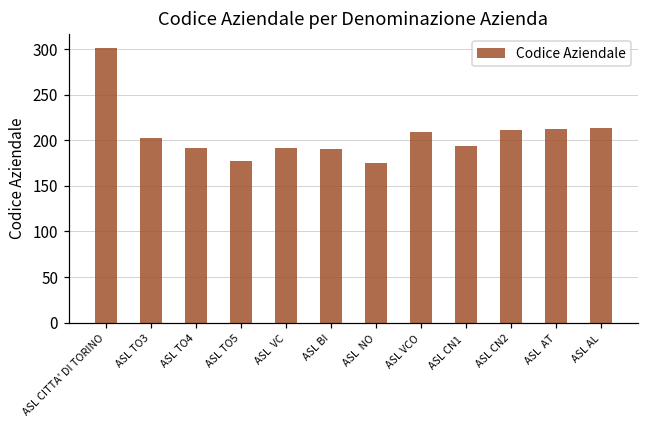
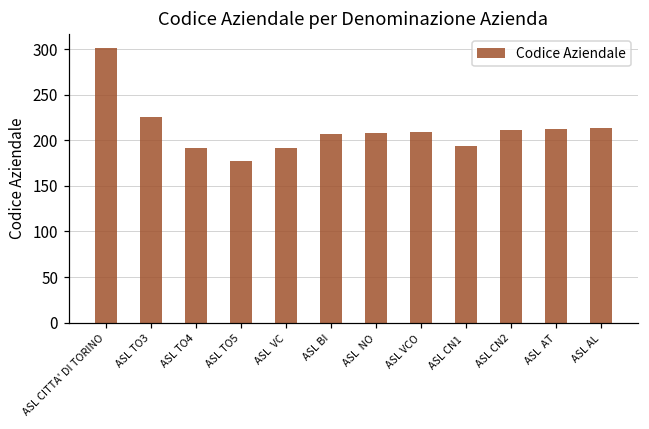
ASL TO3: 200 -> 230
ASL BI: 190 -> 210
ASL NO: 180 -> 210
